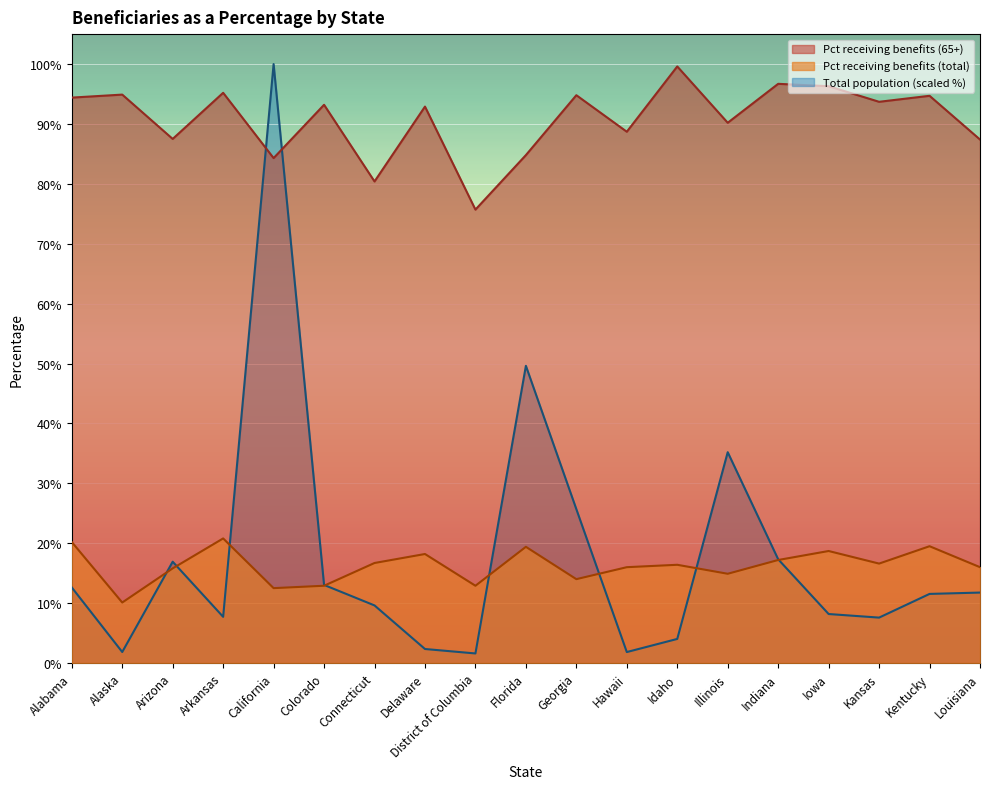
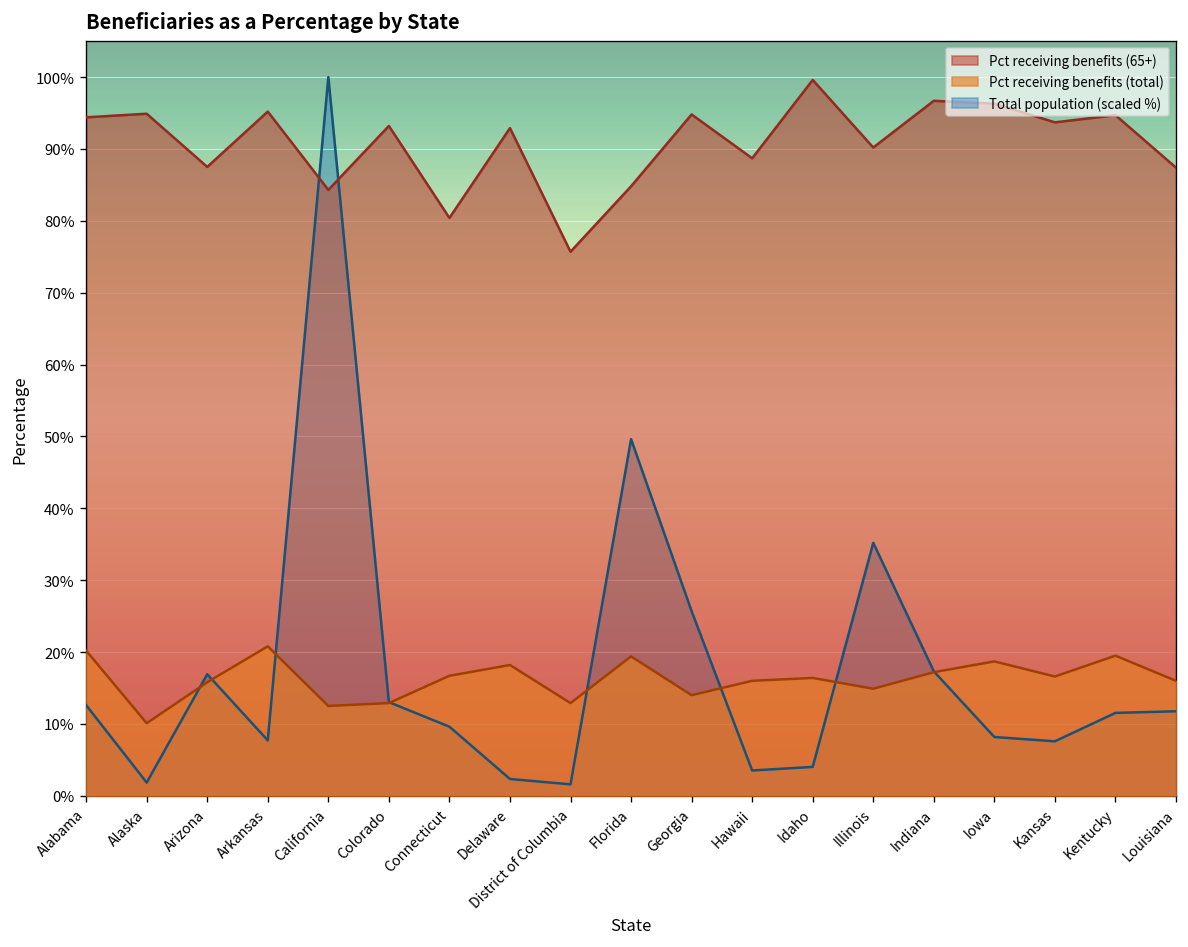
Total population (scaled %), Hawaii: 2% -> 4%
